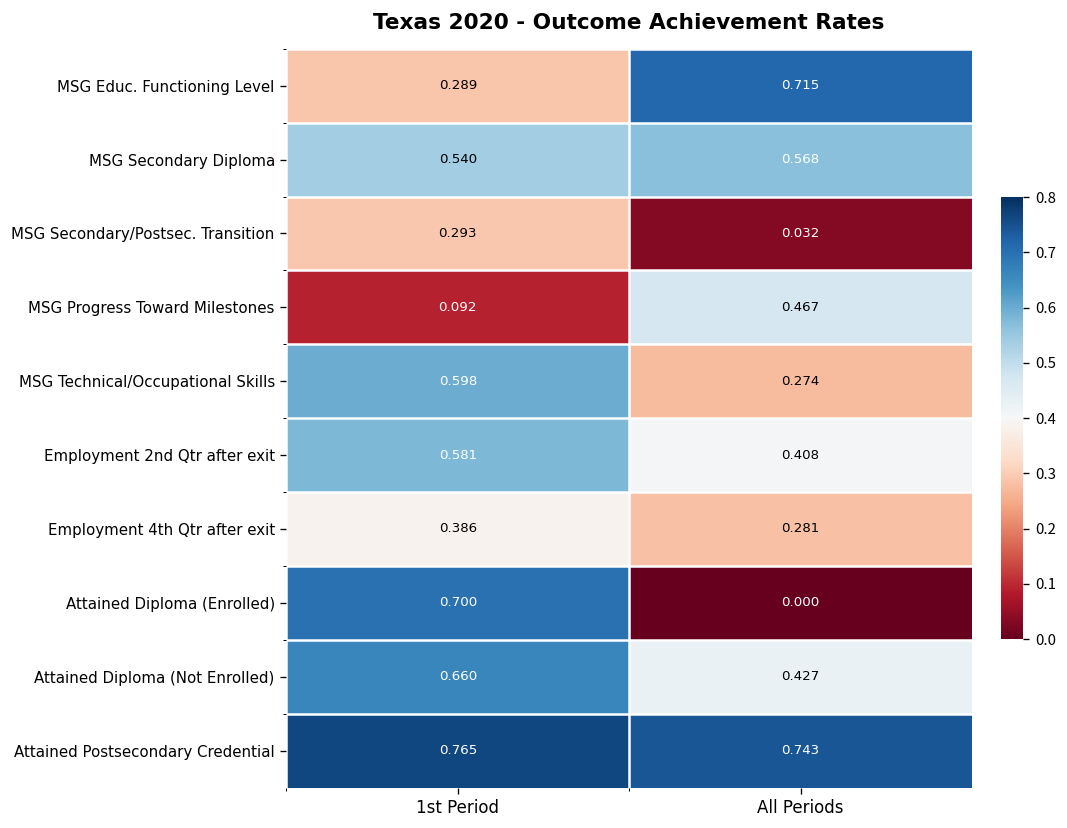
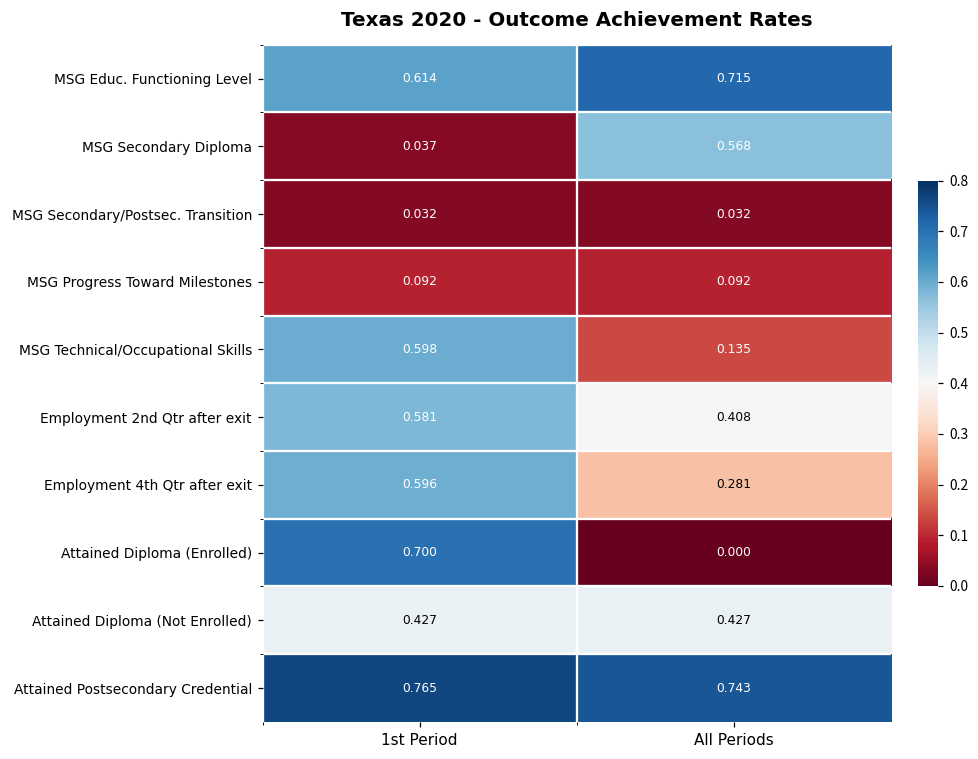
MSG Educ. Functioning Level, 1st Period: 0.289 -> 0.614
MSG Secondary Diploma, 1st Period: 0.540 -> 0.037
MSG Secondary/Postsec. Transition, 1st Period: 0.293 -> 0.032
MSG Progress Toward Milestones, All Periods: 0.467 -> 0.092
MSG Technical/Occupational Skills, All Periods: 0.274 -> 0.135
Employment 4th Qtr after exit, 1st Period: 0.386 -> 0.596
Attained Diploma (Not Enrolled), 1st Period: 0.660 -> 0.427
